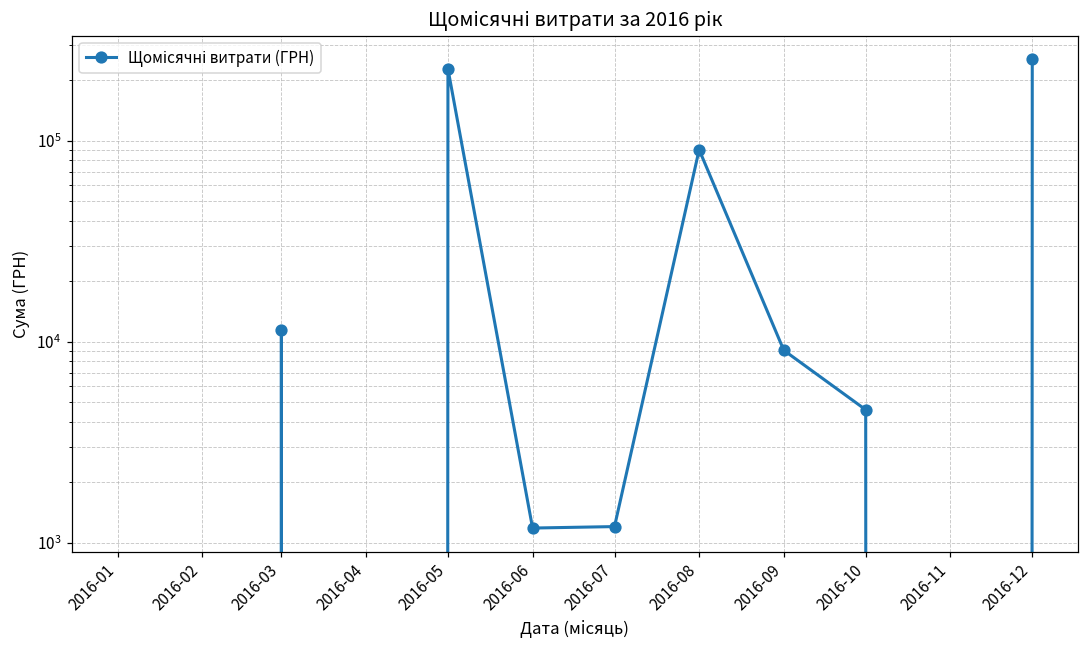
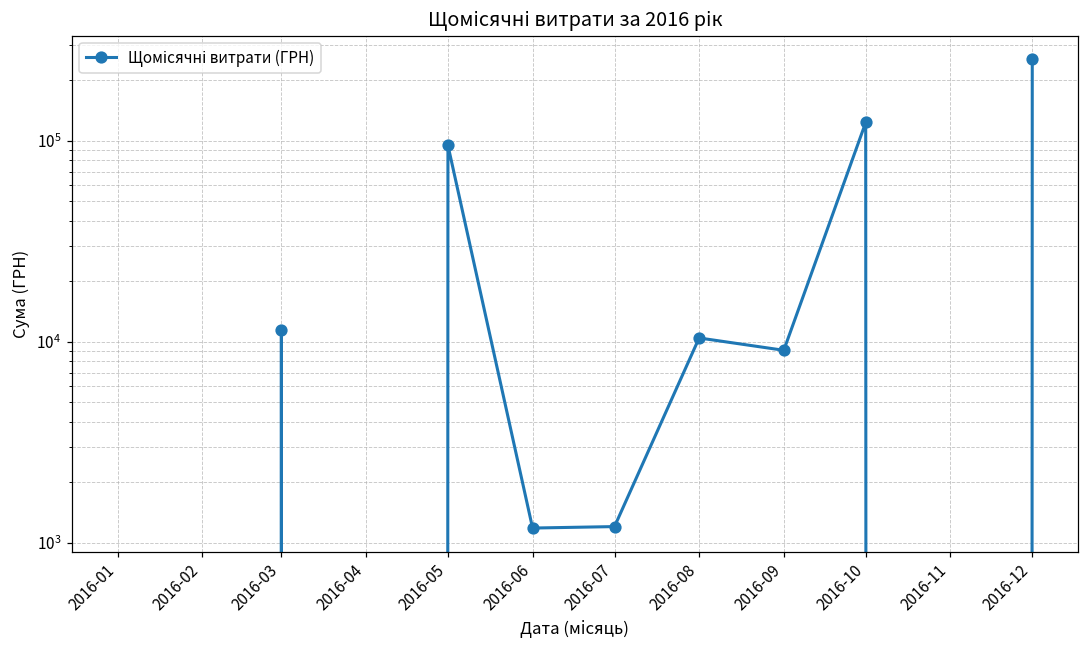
2016-05: 230000 -> 90000
2016-08: 90000 -> 10000
2016-10: 4600 -> 120000
